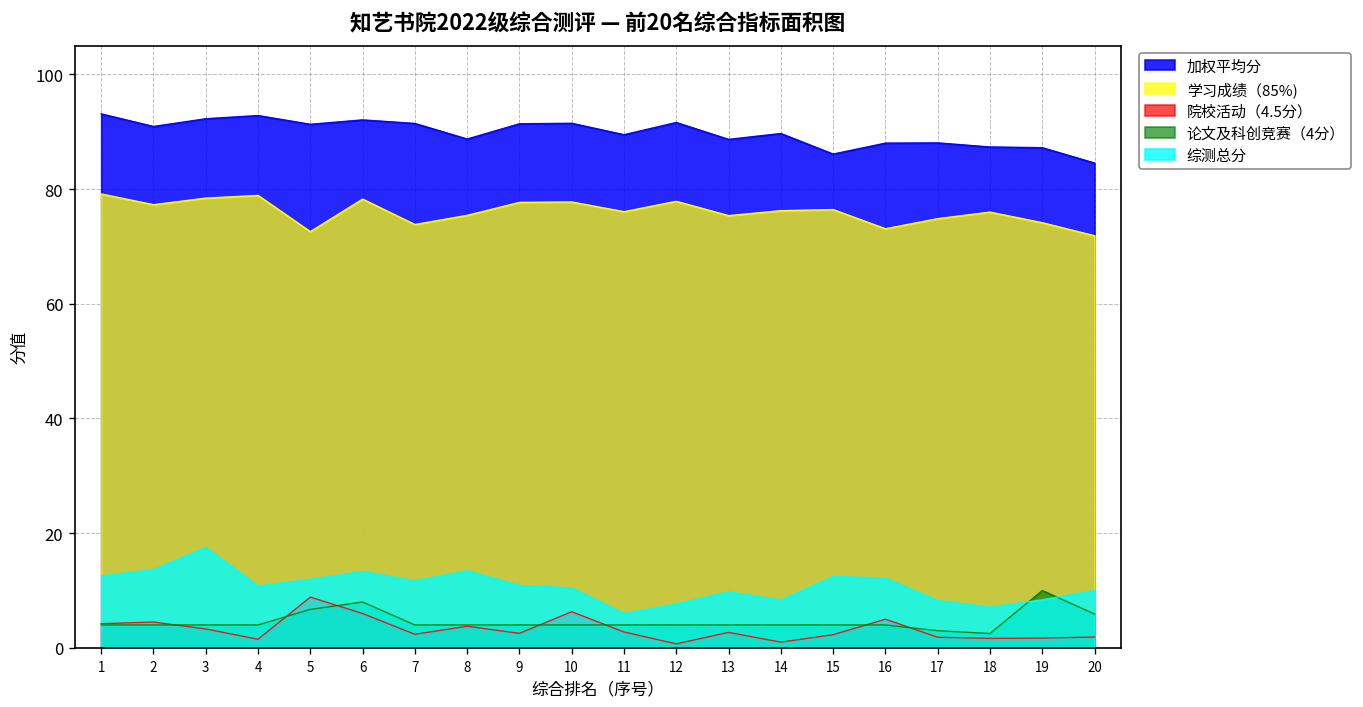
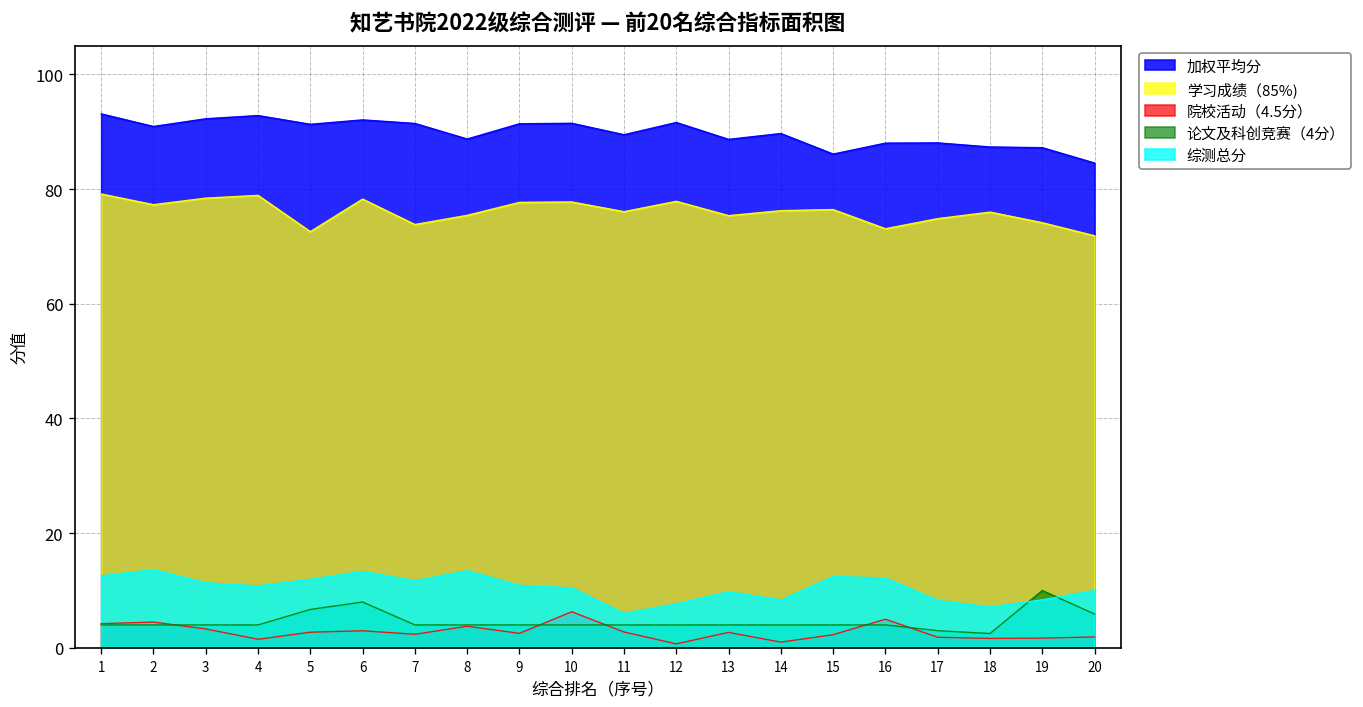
综测总分, 3: 18 -> 11
院校活动（4.5分）, 5: 9 -> 3
院校活动（4.5分）, 6: 6 -> 3
